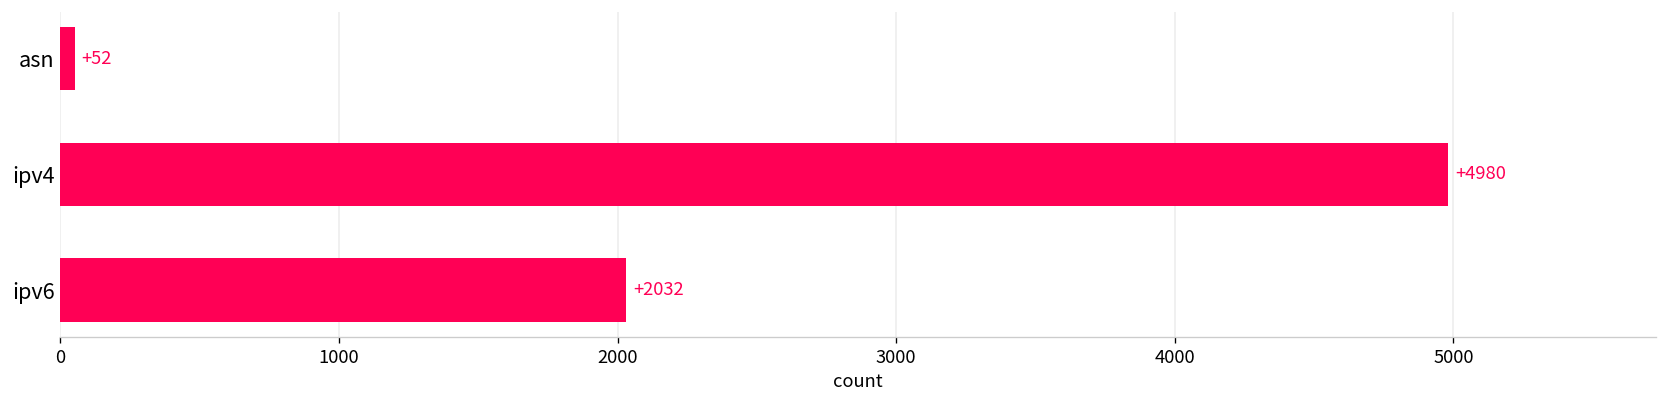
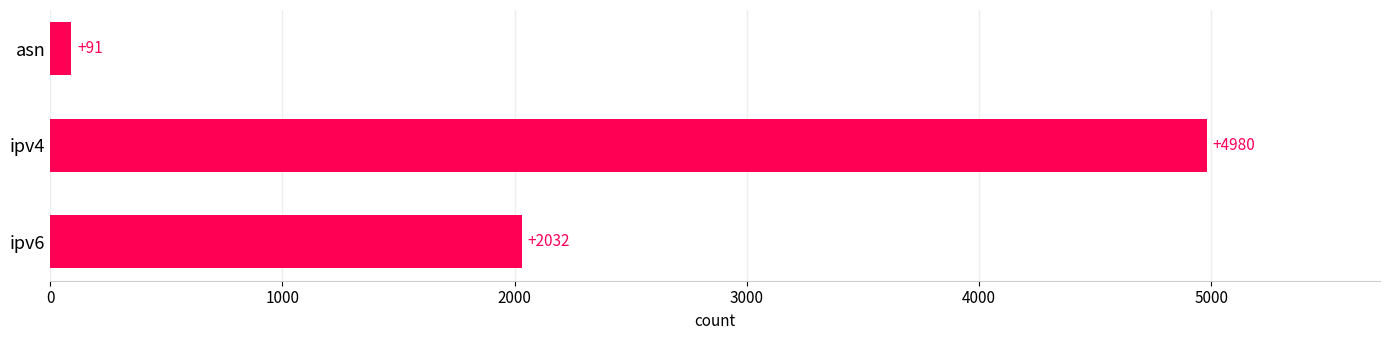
asn: +52 -> +91
